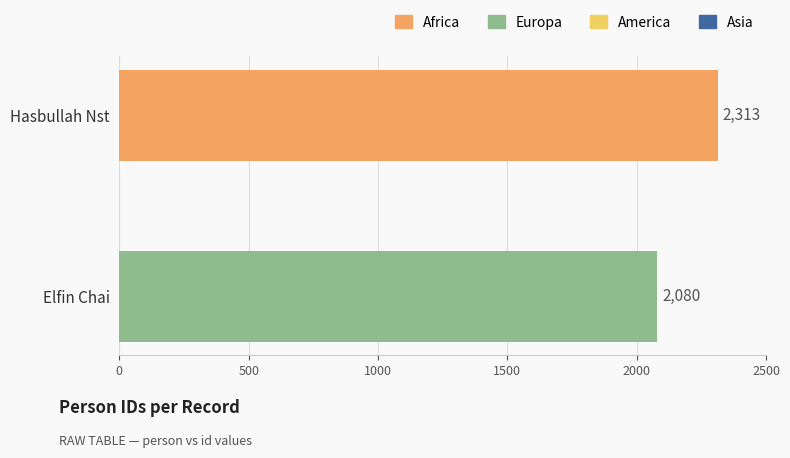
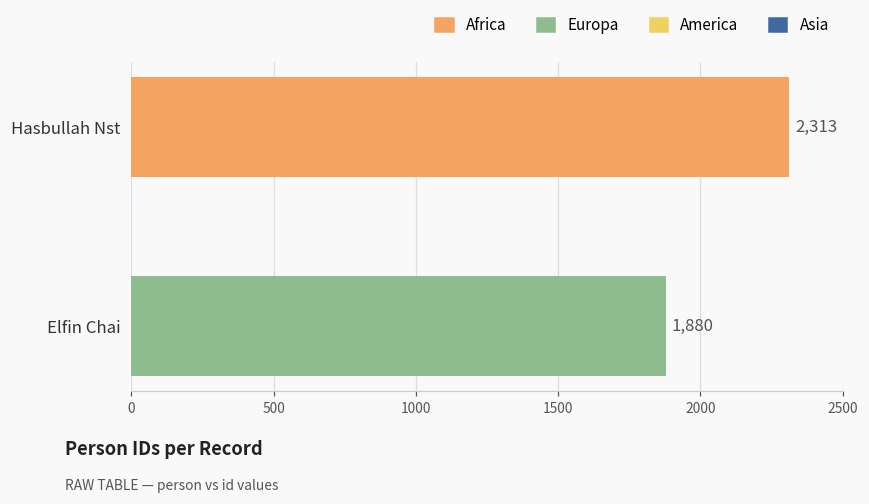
Elfin Chai: 2,080 -> 1,880
